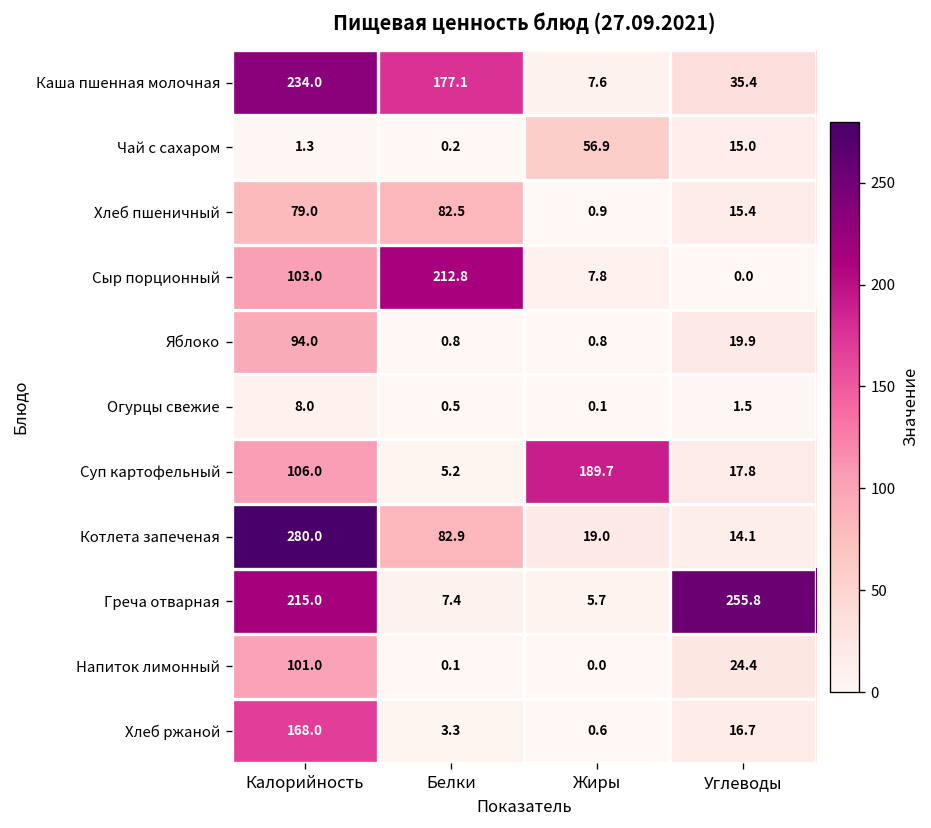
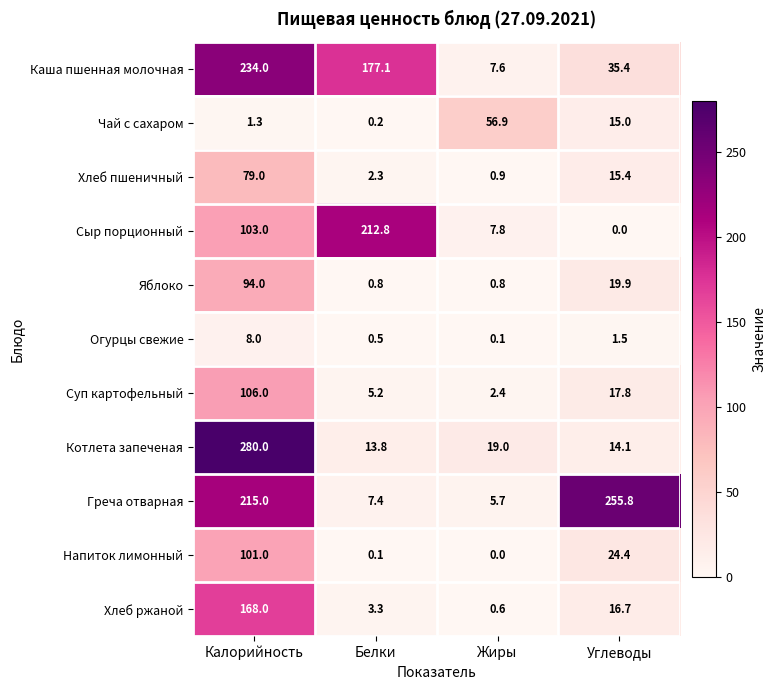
Хлеб пшеничный, Белки: 82.5 -> 2.3
Суп картофельный, Жиры: 189.7 -> 2.4
Котлета запеченая, Белки: 82.9 -> 13.8
